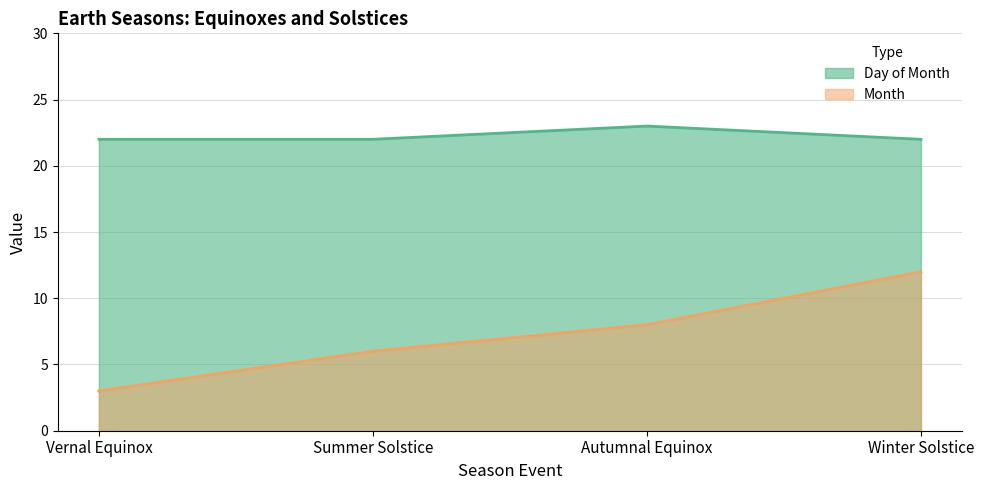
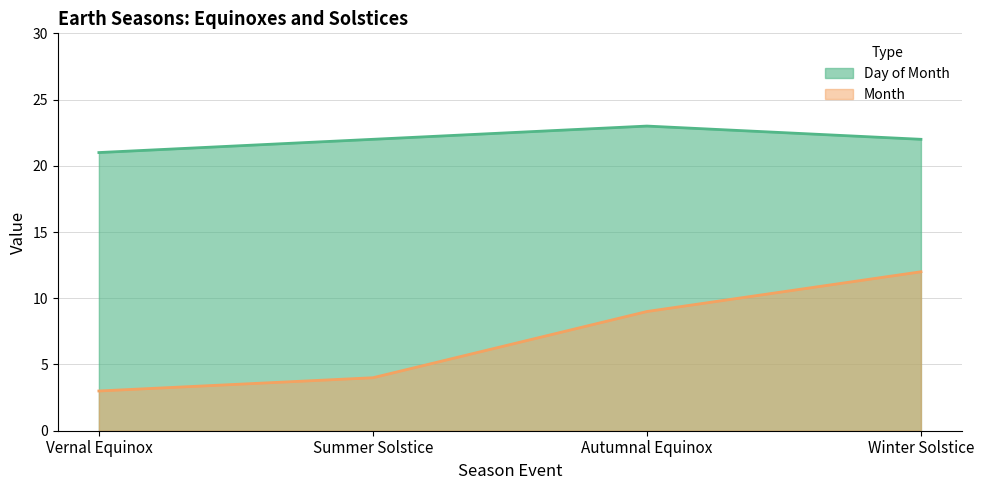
Day of Month, Vernal Equinox: 22 -> 21
Month, Summer Solstice: 6 -> 4
Month, Autumnal Equinox: 8 -> 9
